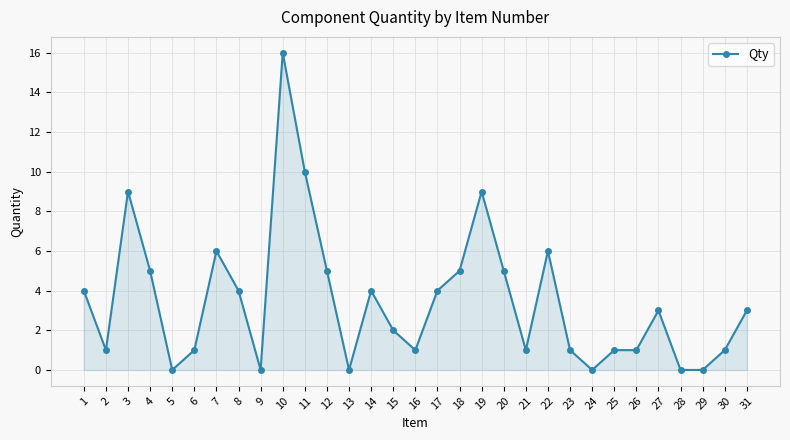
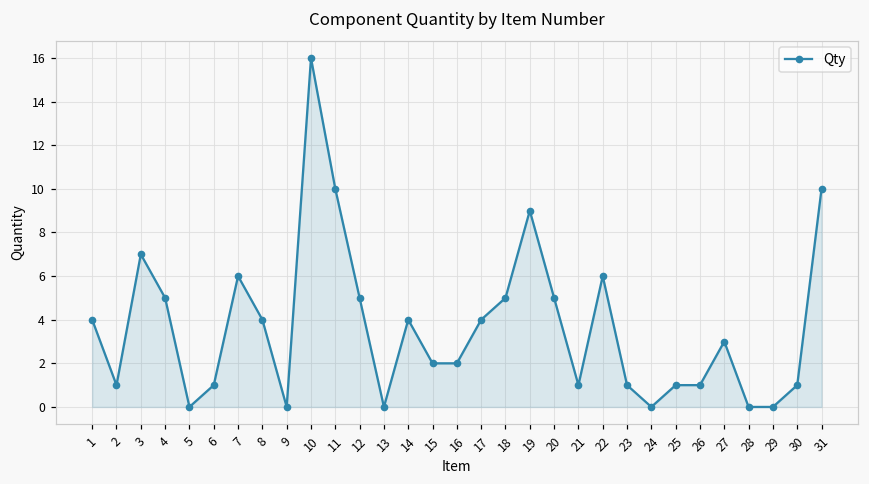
3: 9 -> 7
16: 1 -> 2
31: 3 -> 10
